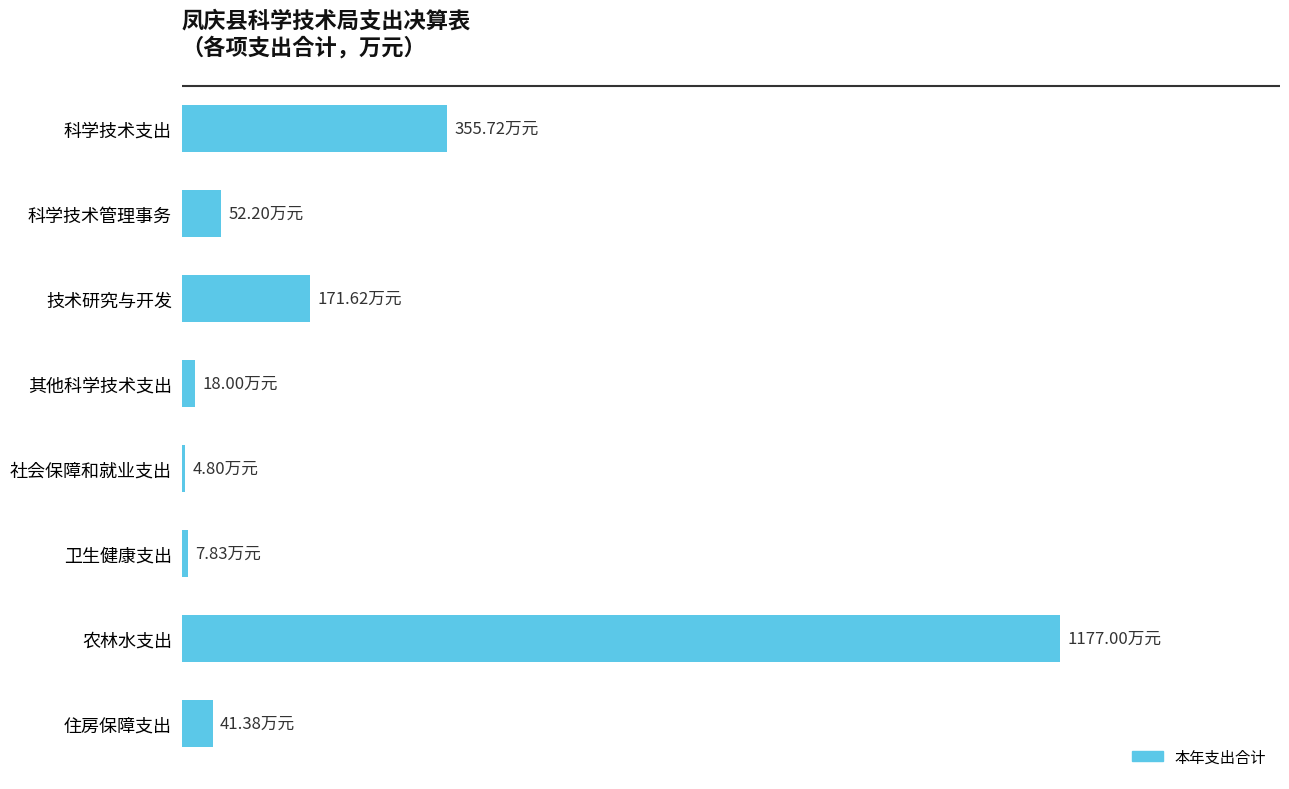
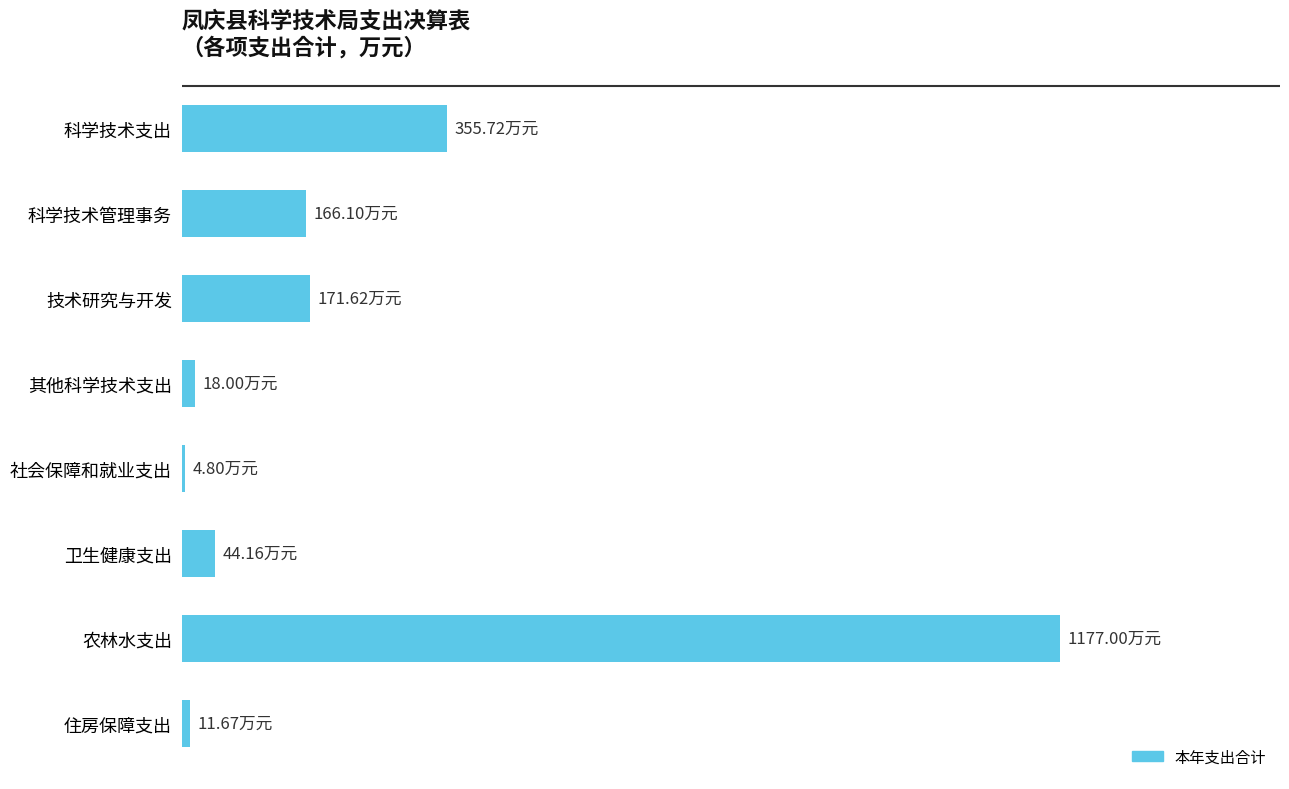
科学技术管理事务: 52.20 -> 166.10
卫生健康支出: 7.83 -> 44.16
住房保障支出: 41.38 -> 11.67
